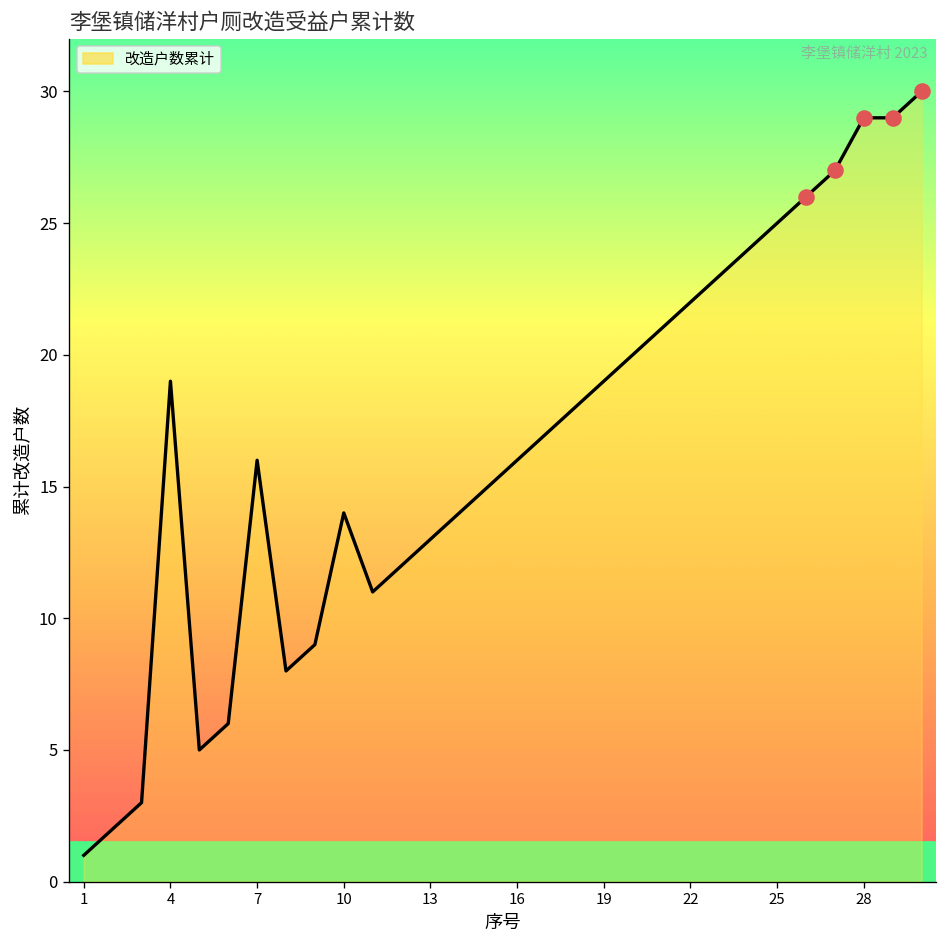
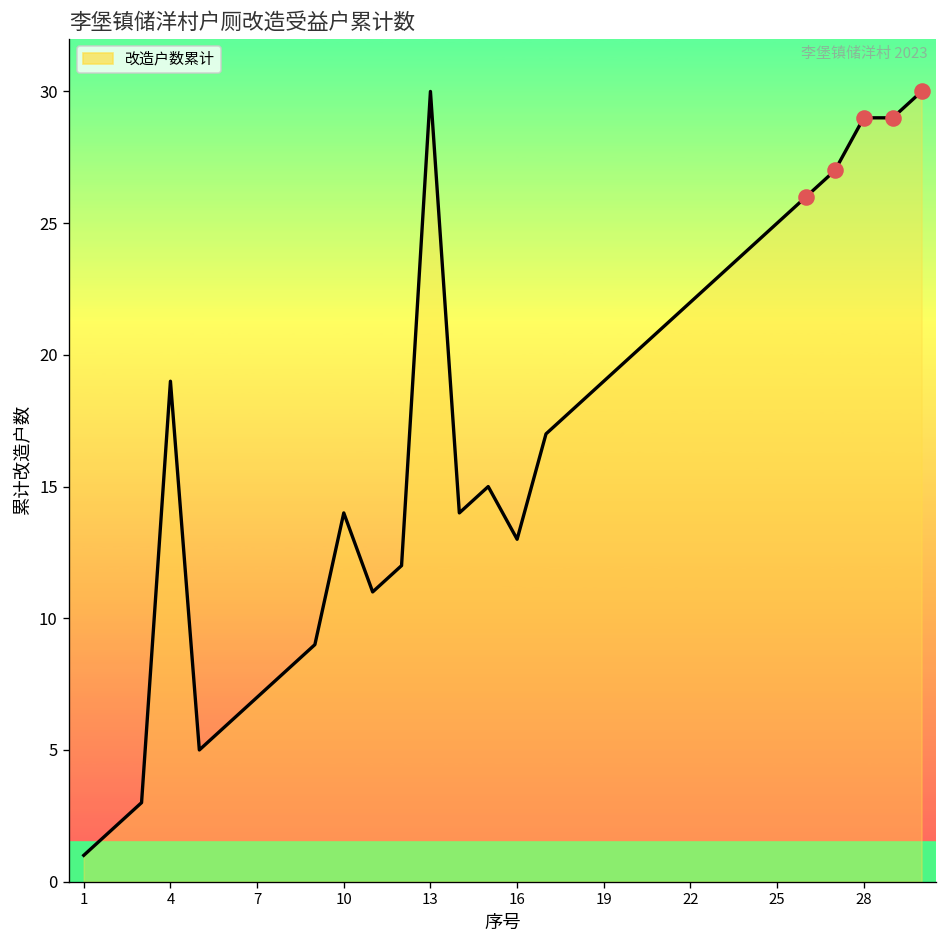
改造户数累计, 7: 16 -> 7
改造户数累计, 13: 13 -> 30
改造户数累计, 16: 16 -> 13
